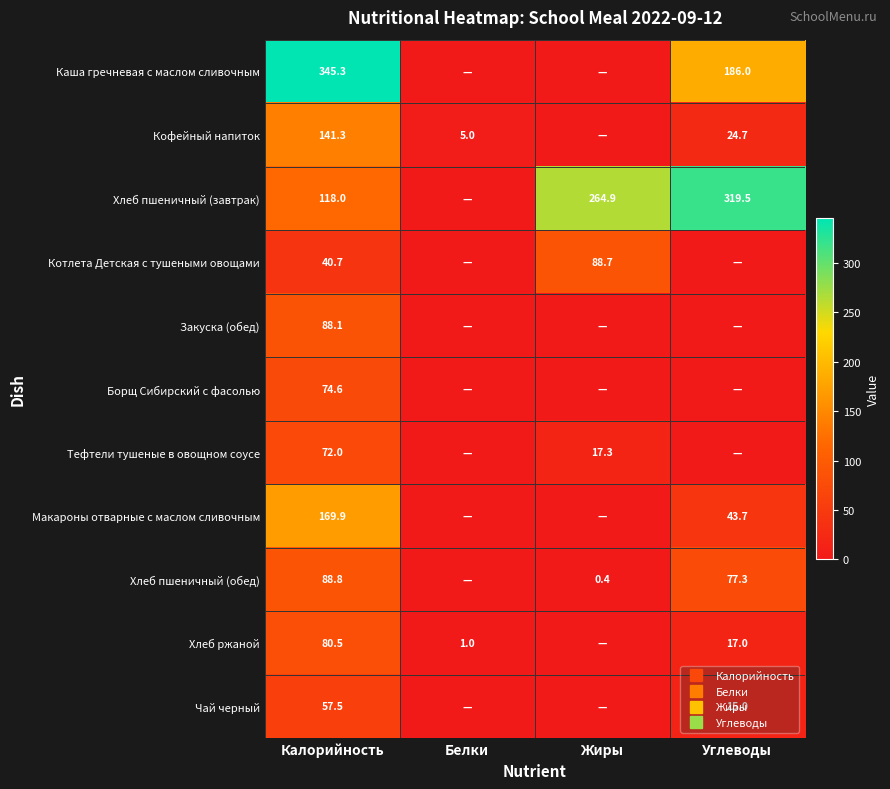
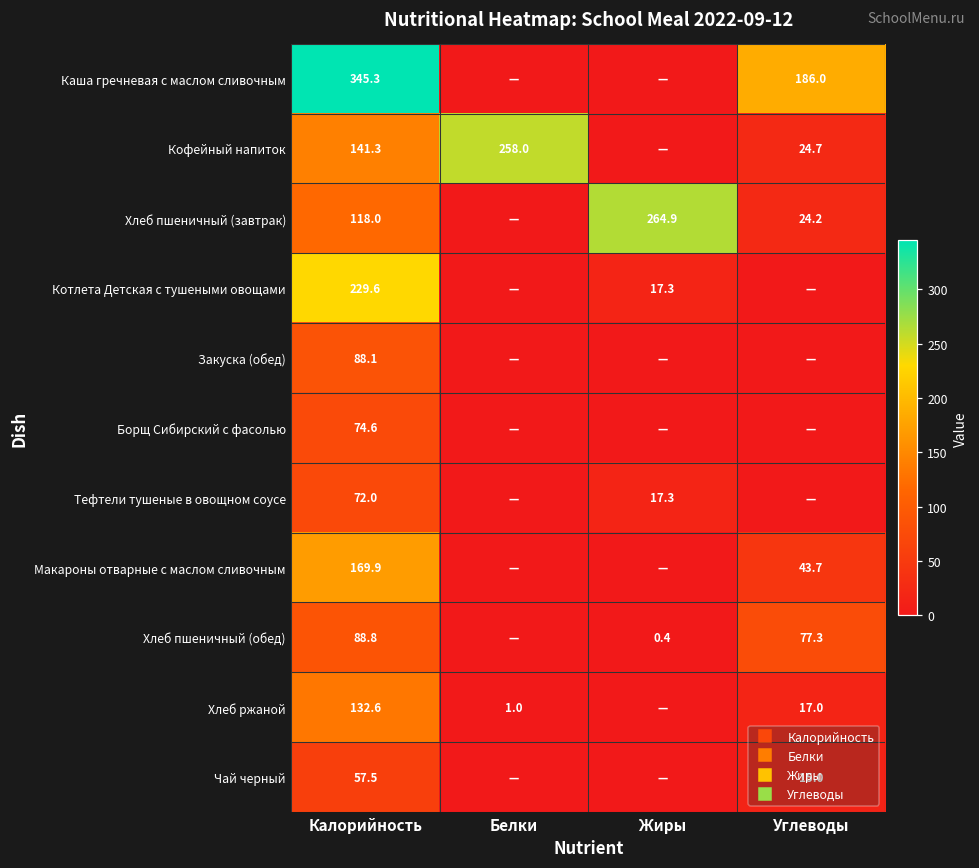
Кофейный напиток, Белки: 5.0 -> 258.0
Хлеб пшеничный (завтрак), Углеводы: 319.5 -> 24.2
Котлета Детская с тушеными овощами, Калорийность: 40.7 -> 229.6
Котлета Детская с тушеными овощами, Жиры: 88.7 -> 17.3
Хлеб ржаной, Калорийность: 80.5 -> 132.6
